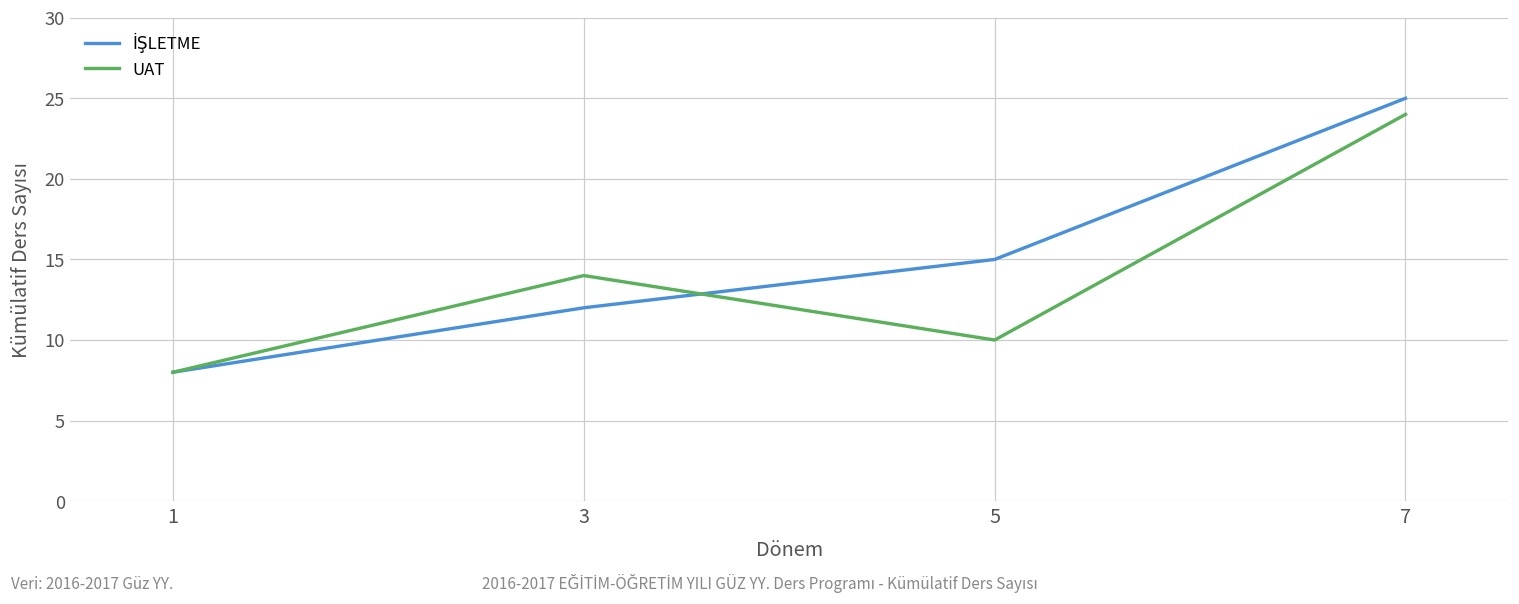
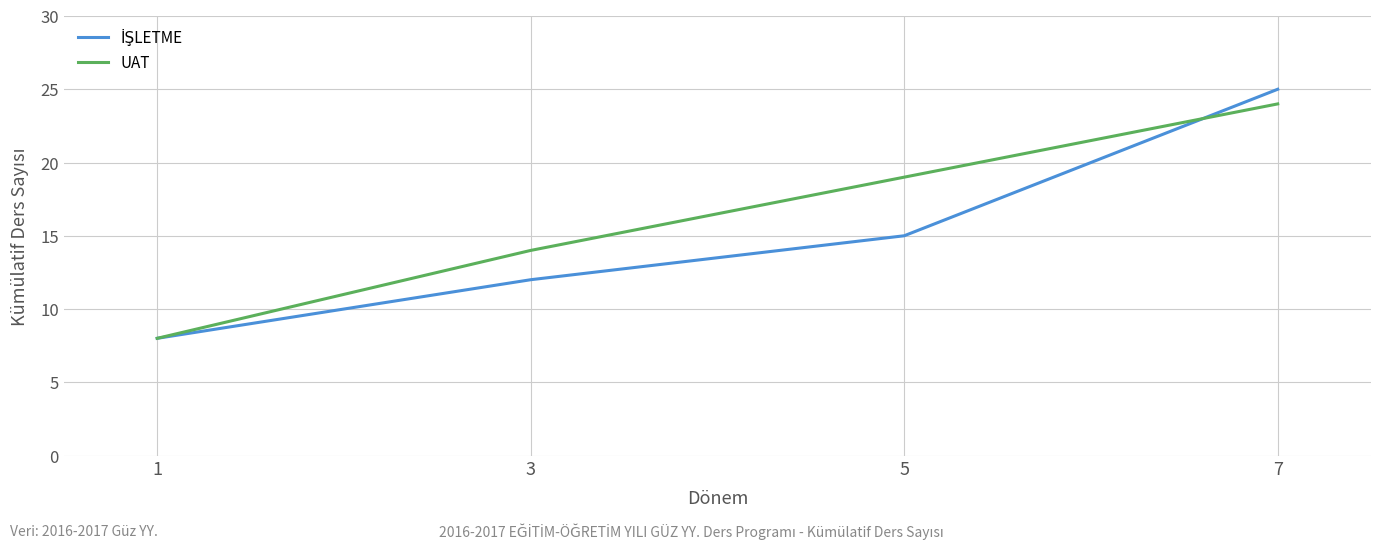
UAT, 5: 10 -> 19
